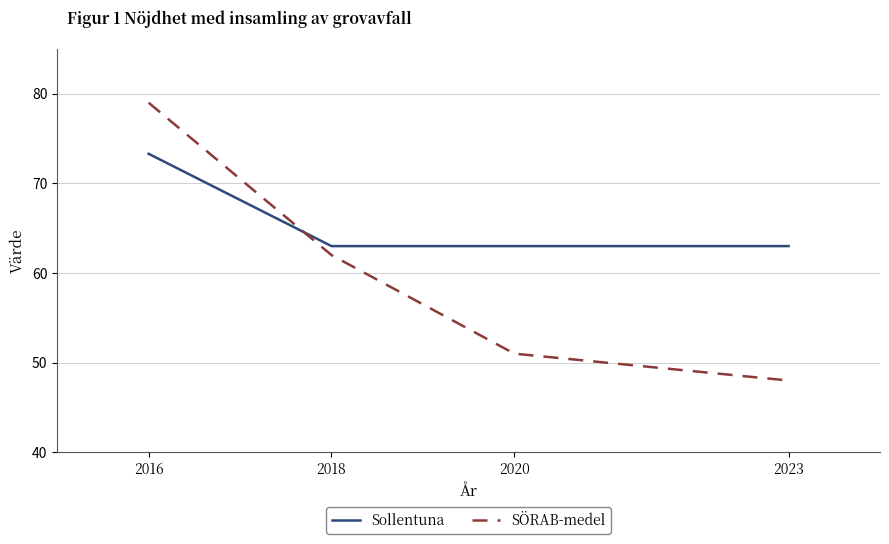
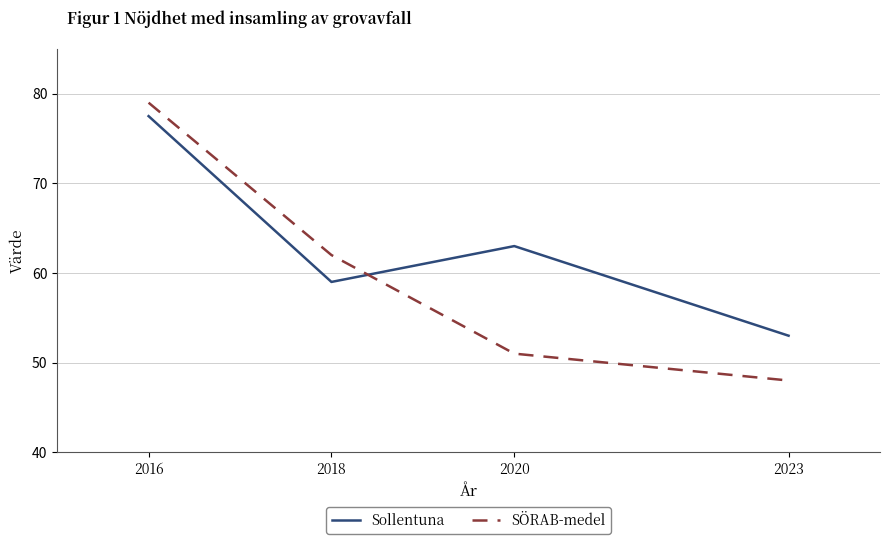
Sollentuna, 2016: 73 -> 78
Sollentuna, 2018: 63 -> 59
Sollentuna, 2023: 63 -> 53
